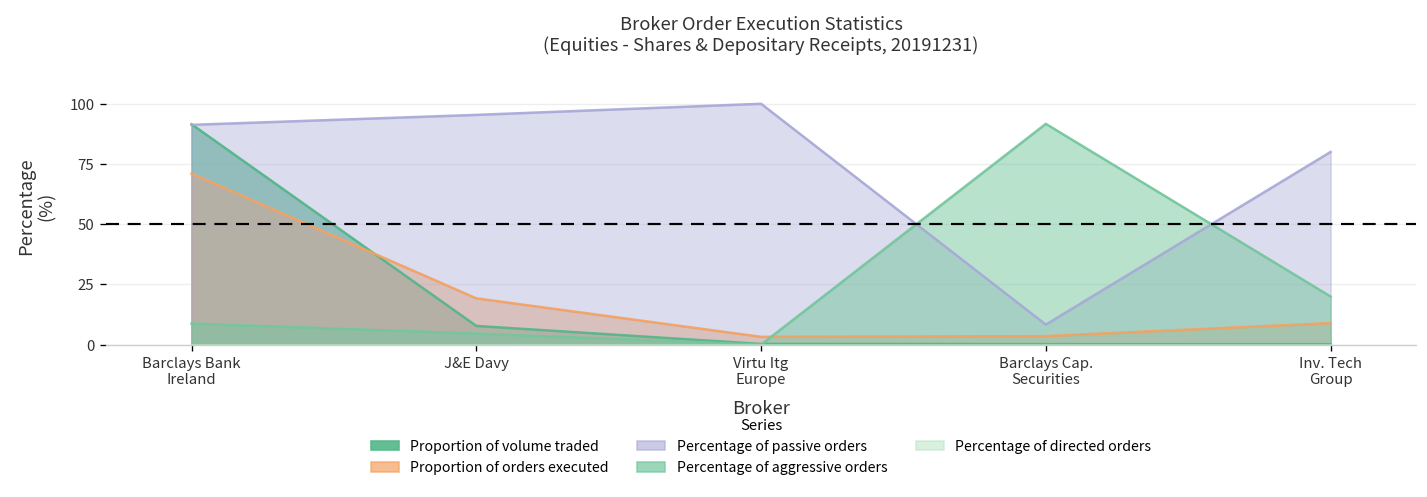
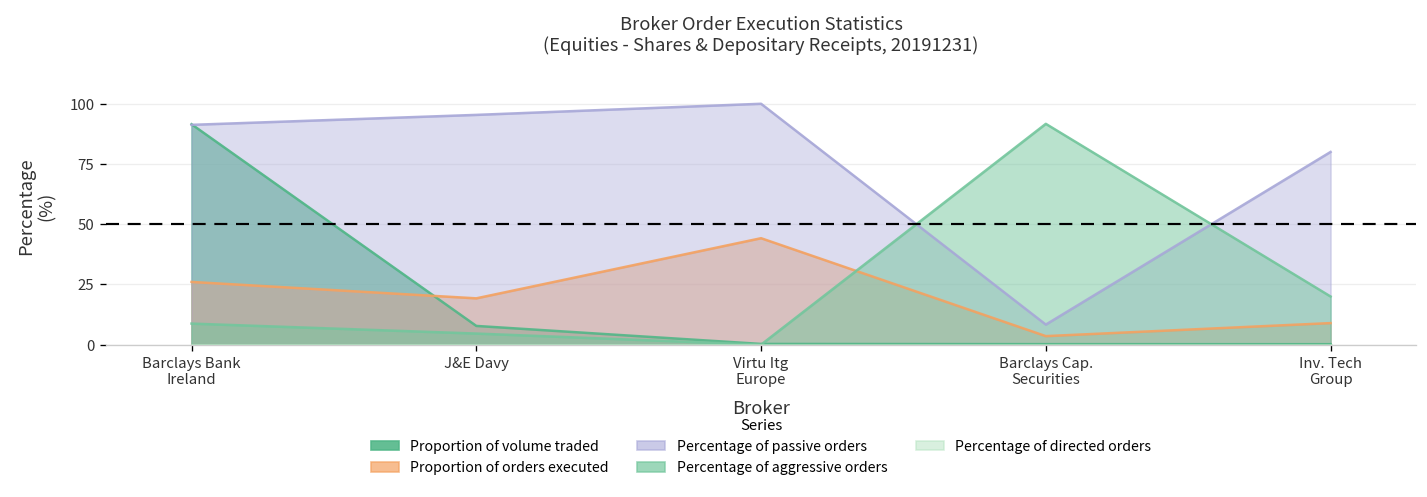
Proportion of orders executed, Barclays Bank Ireland: 71 -> 26
Proportion of orders executed, Virtu Itg Europe: 3 -> 44
